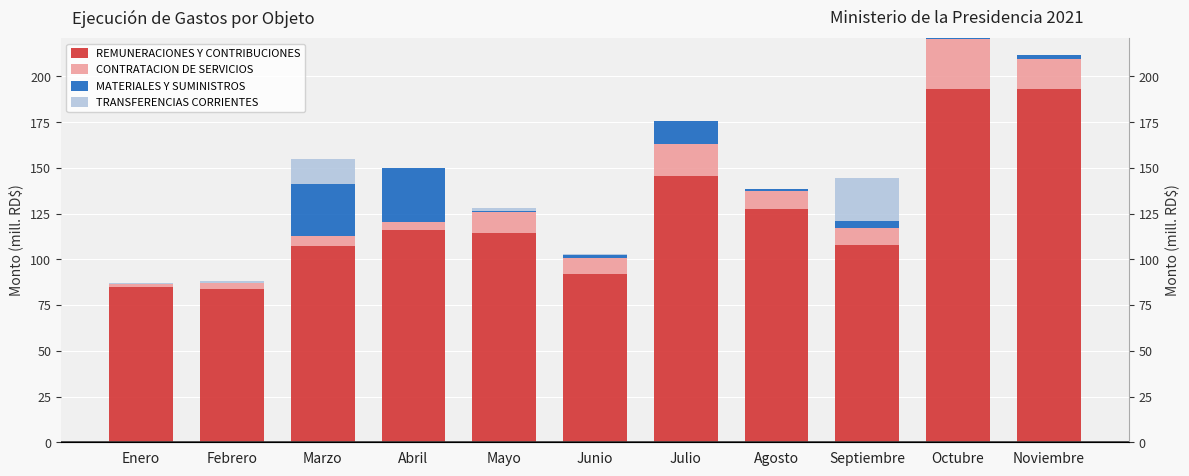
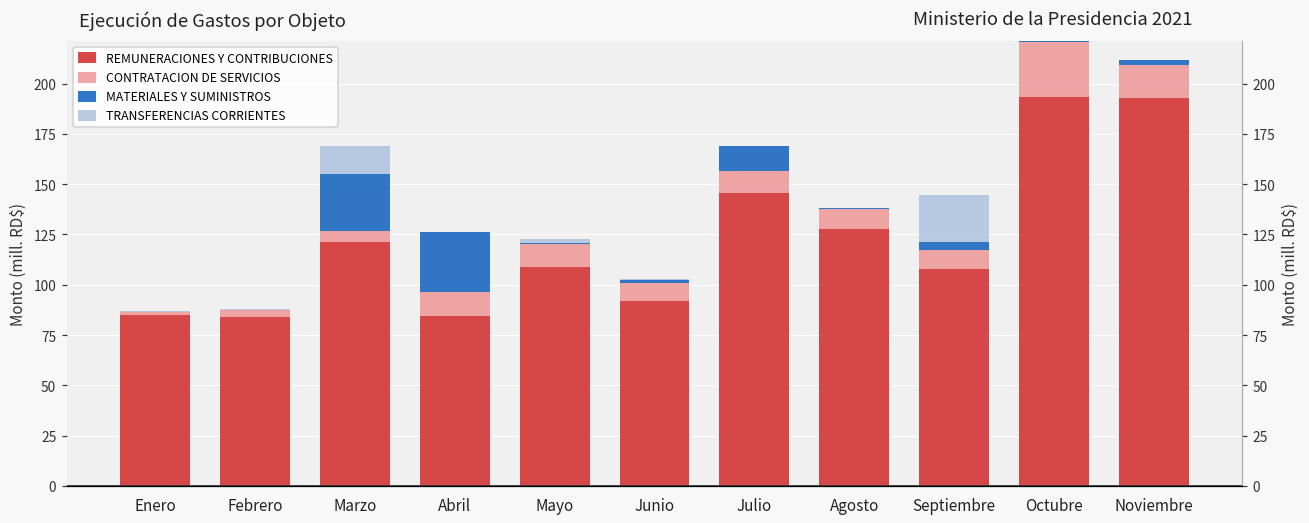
REMUNERACIONES Y CONTRIBUCIONES, Marzo: 107 -> 121
REMUNERACIONES Y CONTRIBUCIONES, Abril: 116 -> 84
CONTRATACION DE SERVICIOS, Abril: 4 -> 12
REMUNERACIONES Y CONTRIBUCIONES, Mayo: 114 -> 109
CONTRATACION DE SERVICIOS, Julio: 18 -> 11
